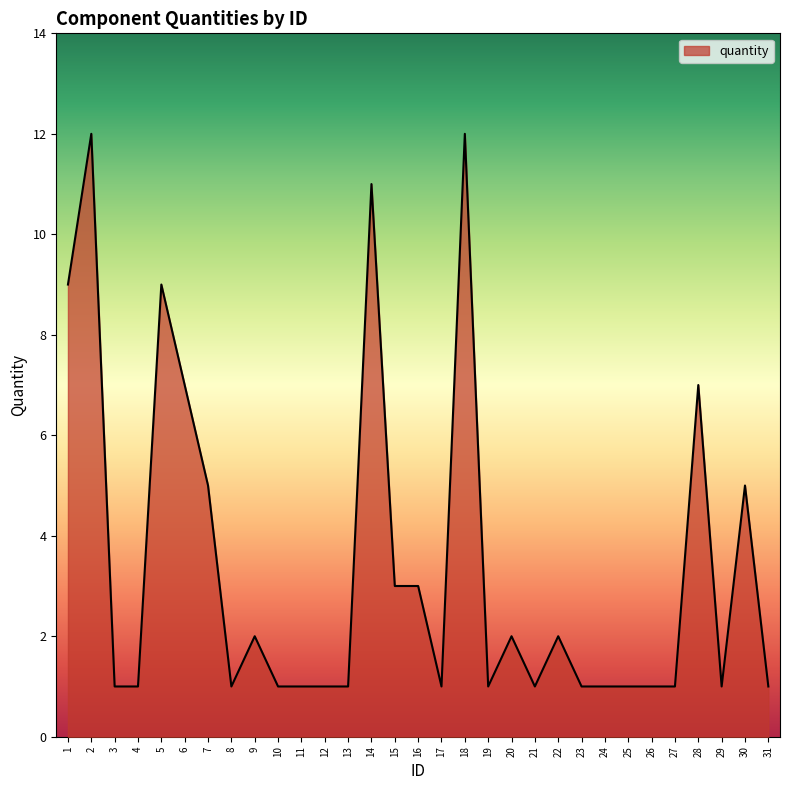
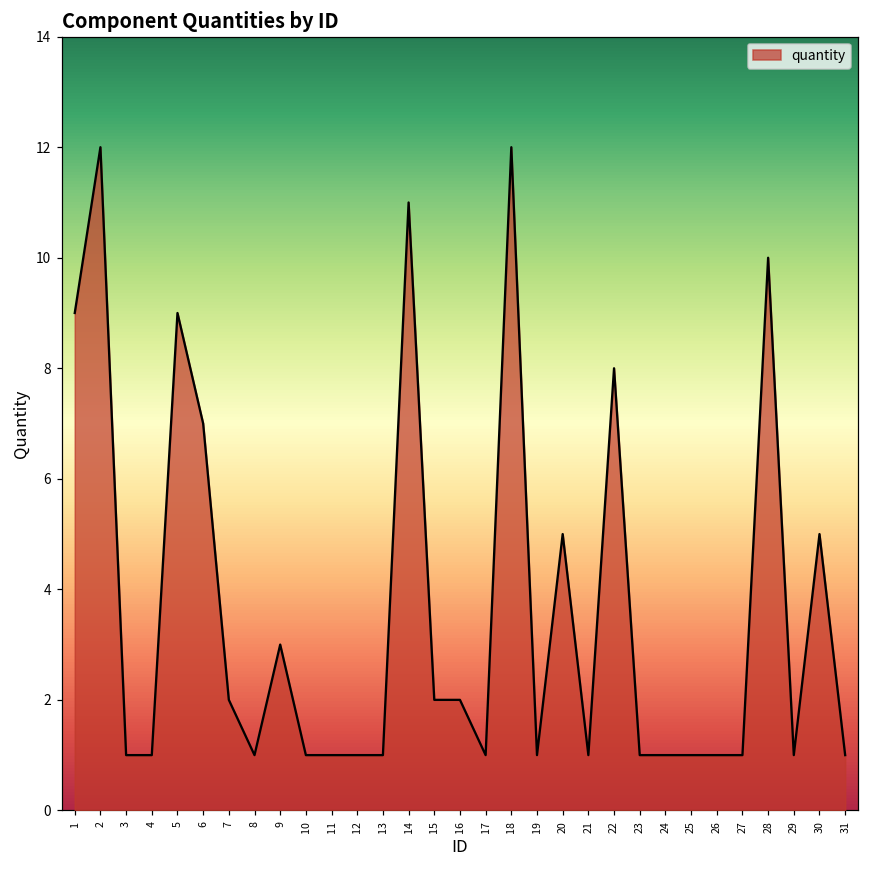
7: 5 -> 2
9: 2 -> 3
15: 3 -> 2
16: 3 -> 2
20: 2 -> 5
22: 2 -> 8
28: 7 -> 10
